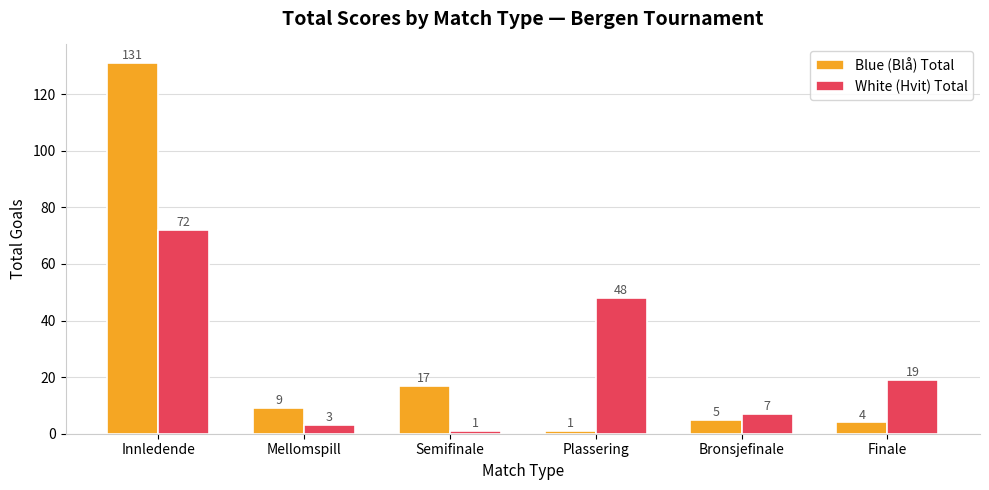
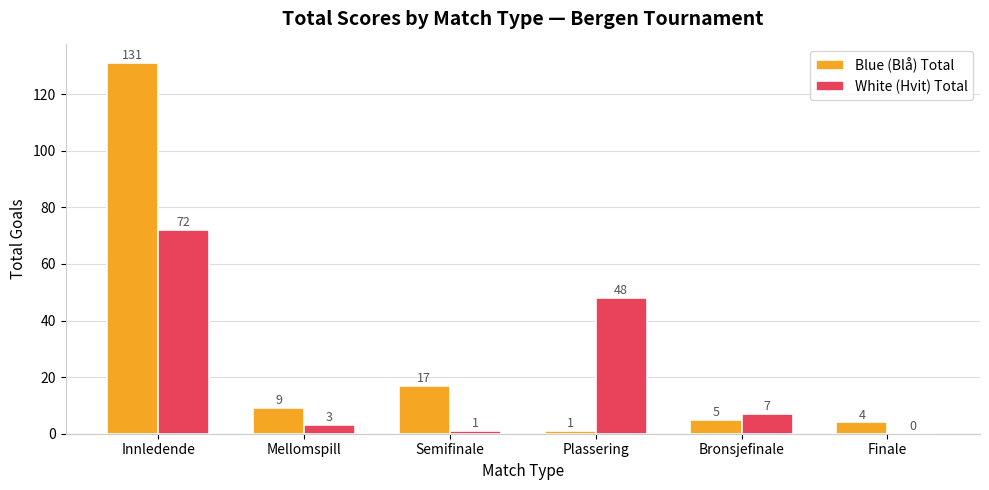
White (Hvit) Total, Finale: 19 -> 0
